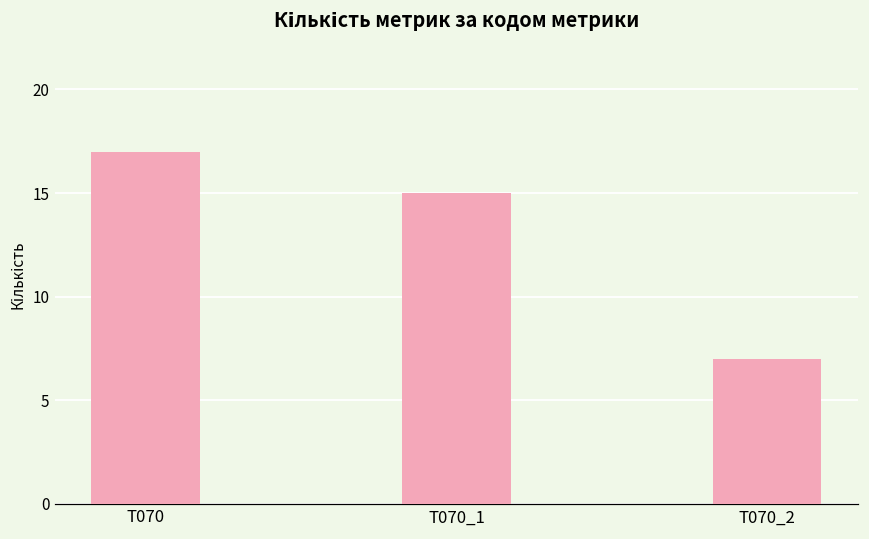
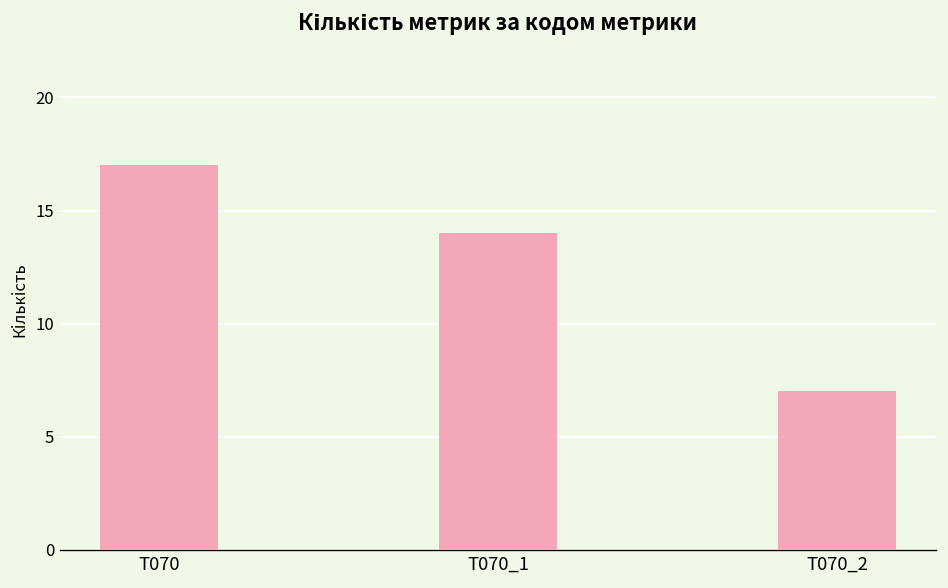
T070_1: 15 -> 14
